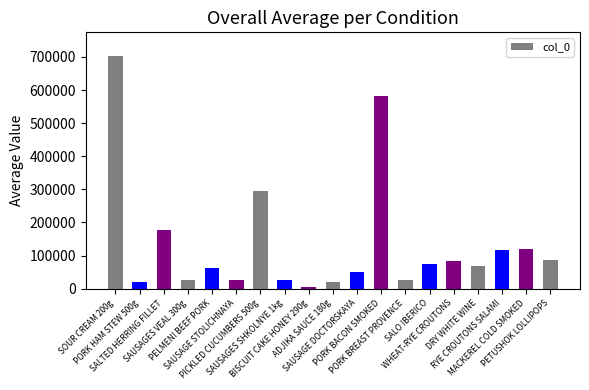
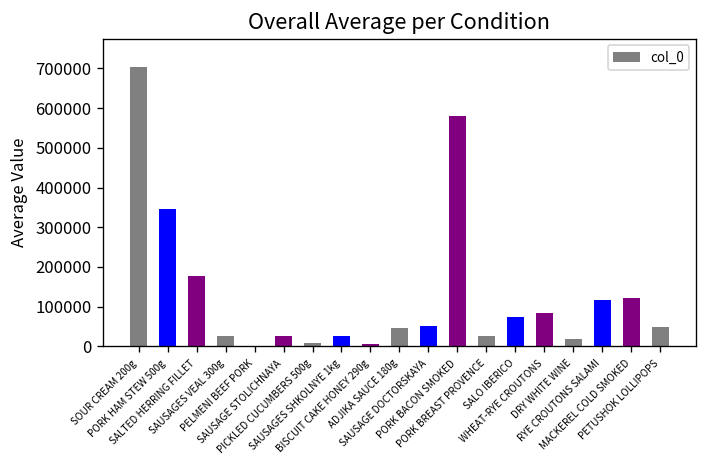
PORK HAM STEW 500g: 20000 -> 340000
PELMENI BEEF PORK: 60000 -> 0
PICKLED CUCUMBERS 500g: 300000 -> 10000
ADJIKA SAUCE 180g: 20000 -> 50000
DRY WHITE WINE: 70000 -> 20000
PETUSHOK LOLLIPOPS: 90000 -> 50000
